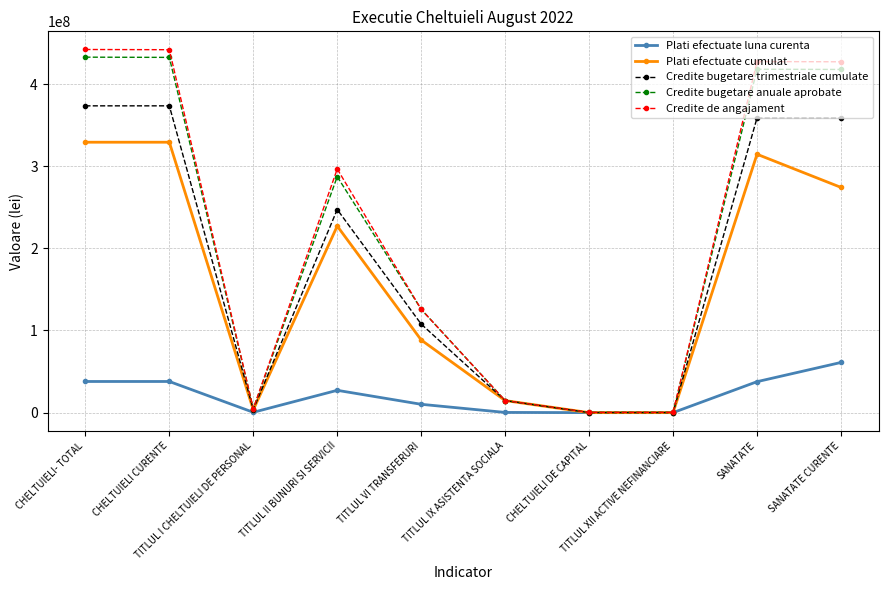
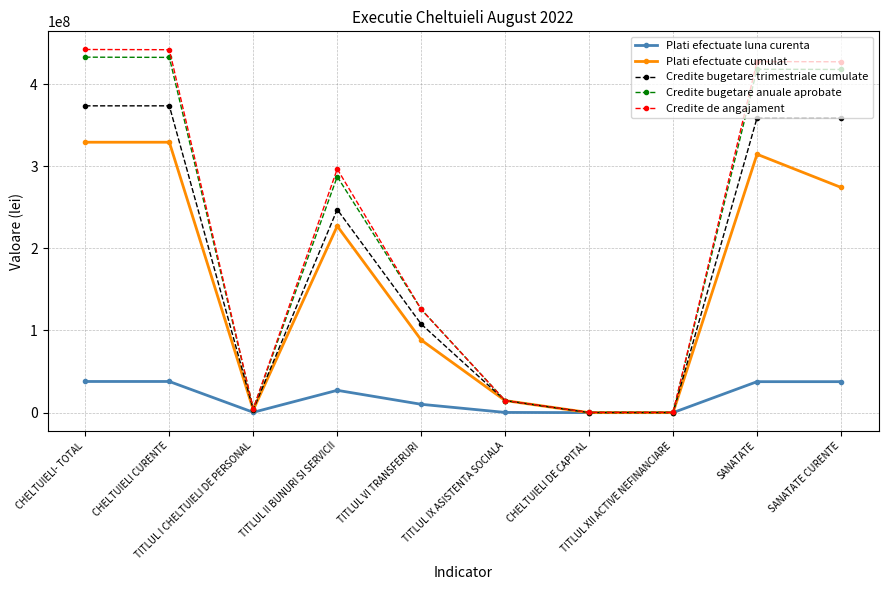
Plati efectuate luna curenta, SANATATE CURENTE: 60000000 -> 40000000
